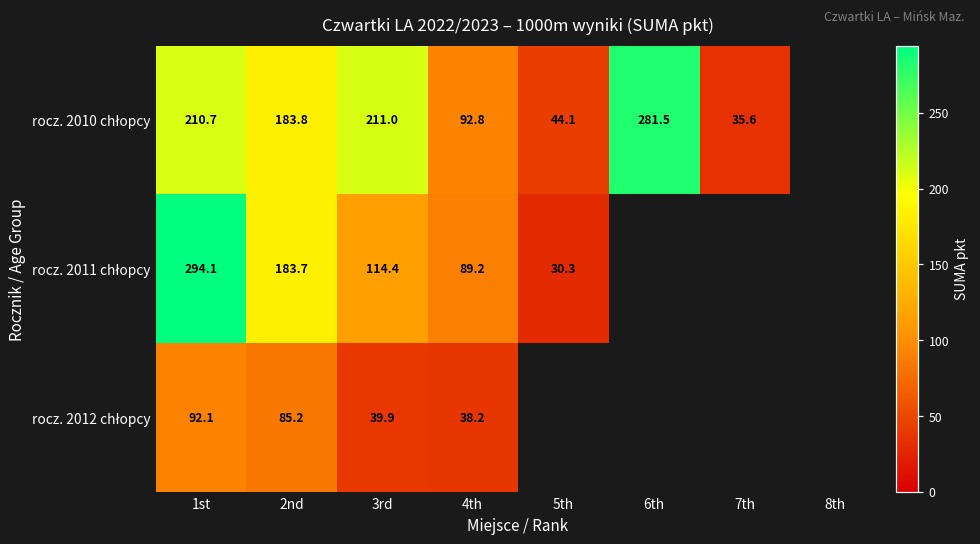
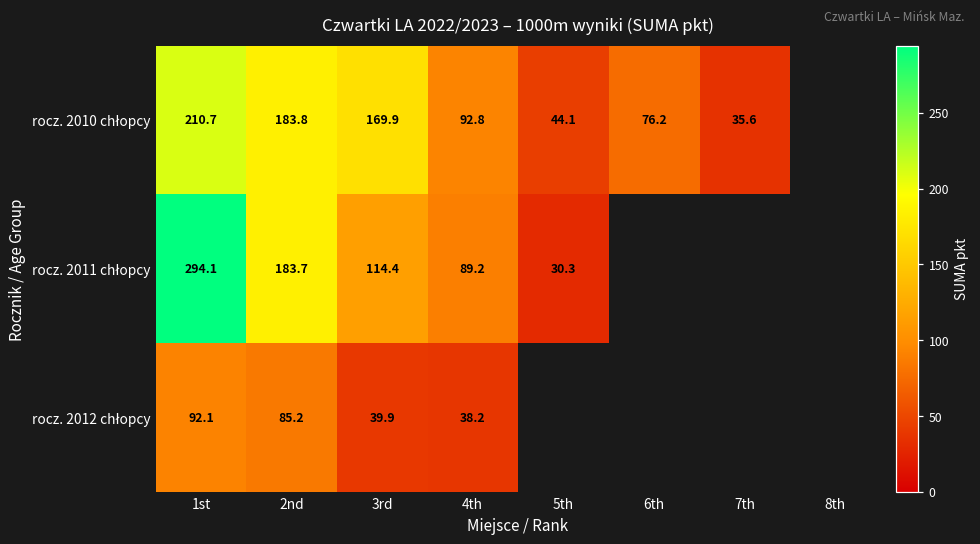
rocz. 2010 chłopcy, 3rd: 211.0 -> 169.9
rocz. 2010 chłopcy, 6th: 281.5 -> 76.2
